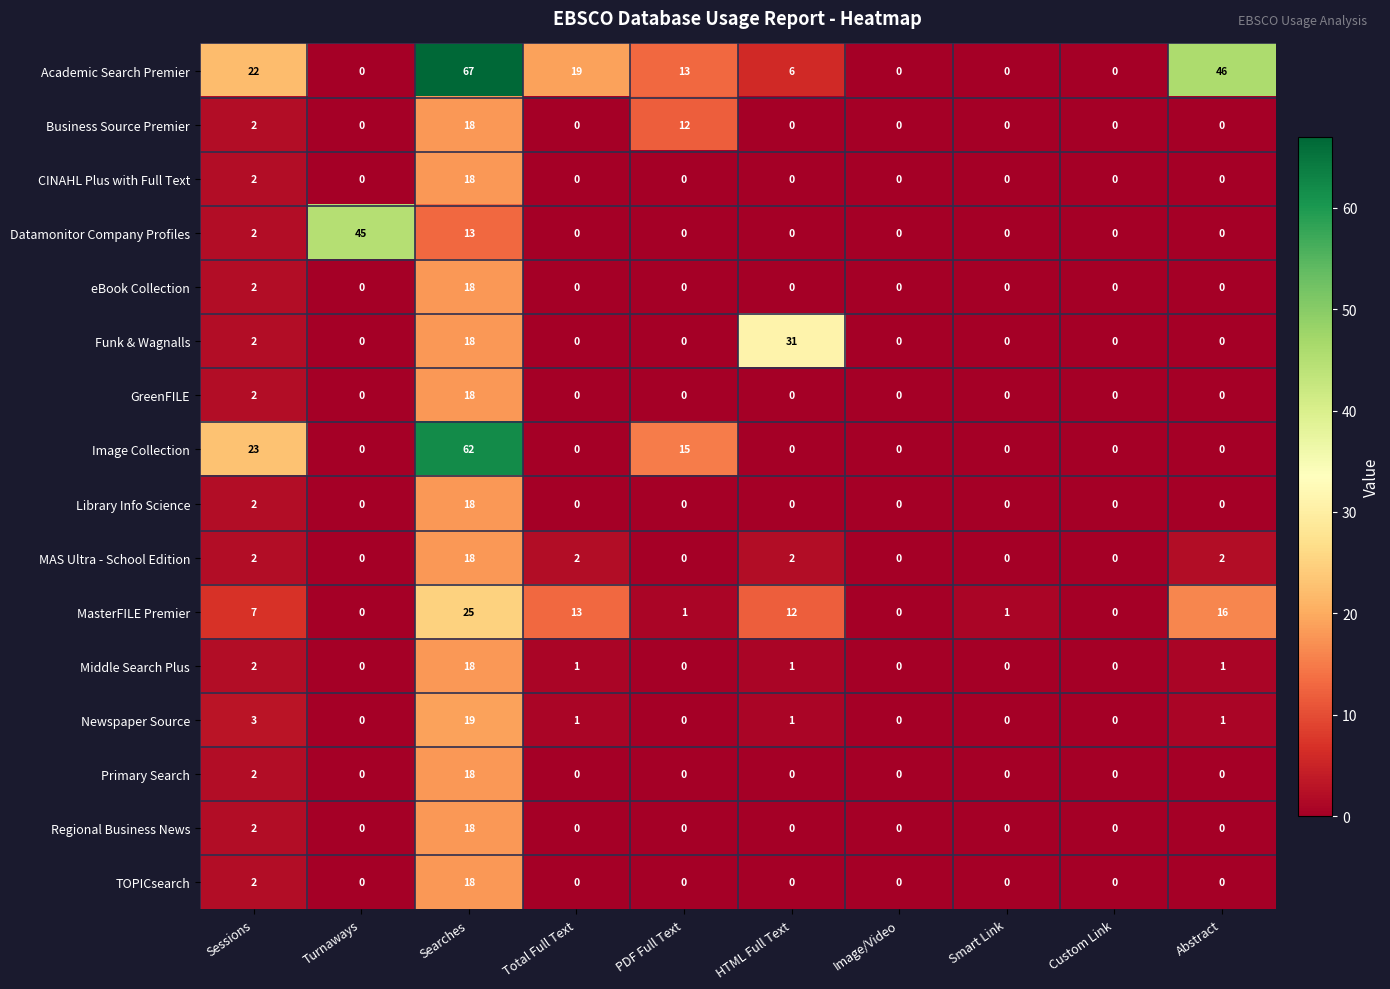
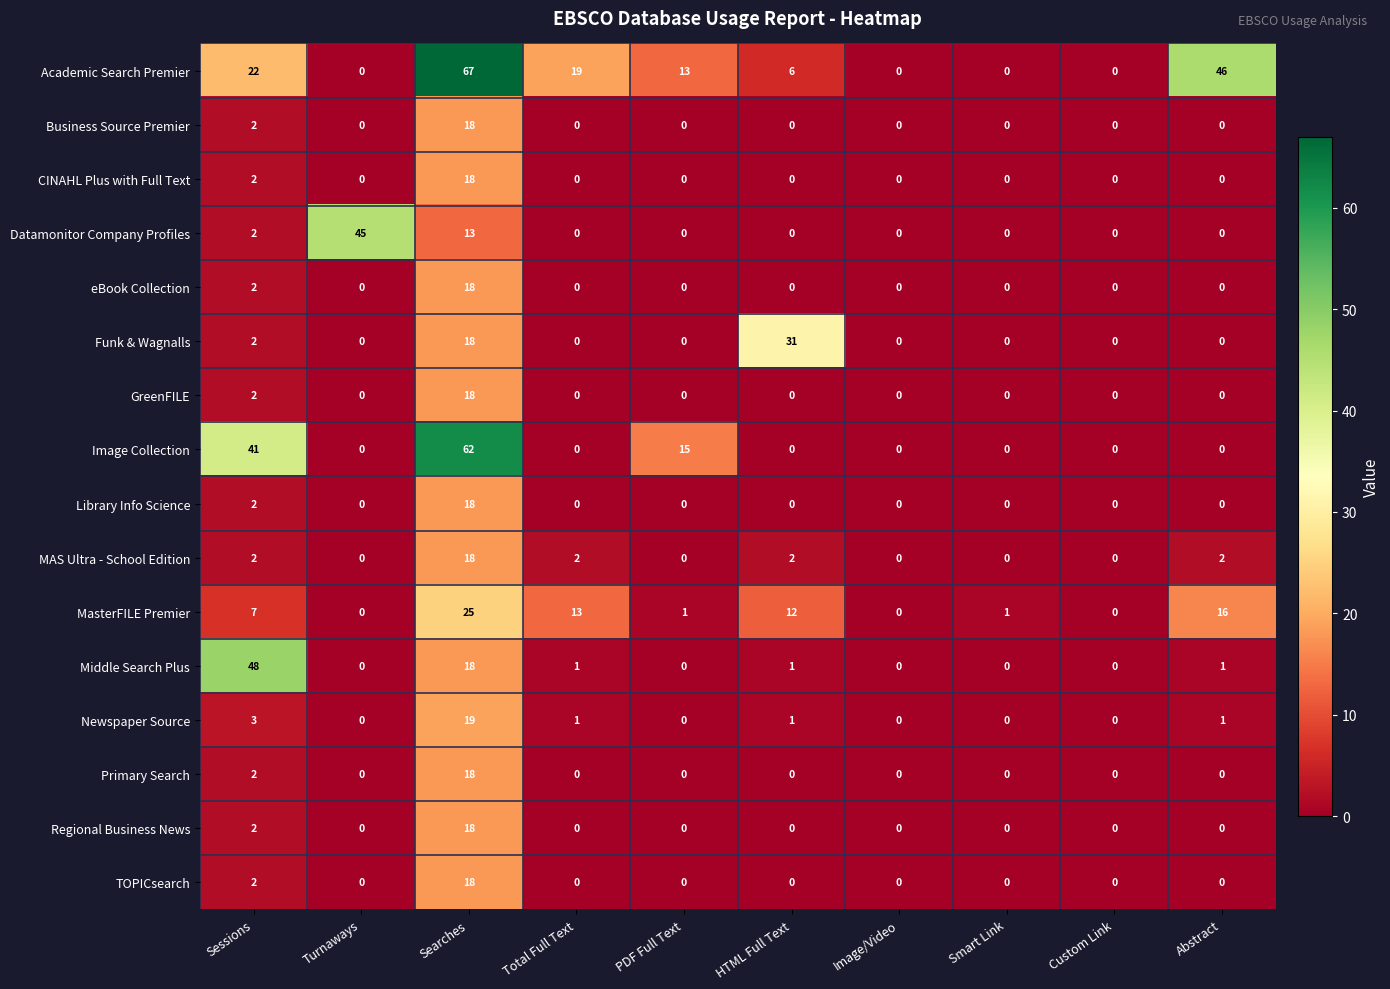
Business Source Premier, PDF Full Text: 12 -> 0
Image Collection, Sessions: 23 -> 41
Middle Search Plus, Sessions: 2 -> 48
